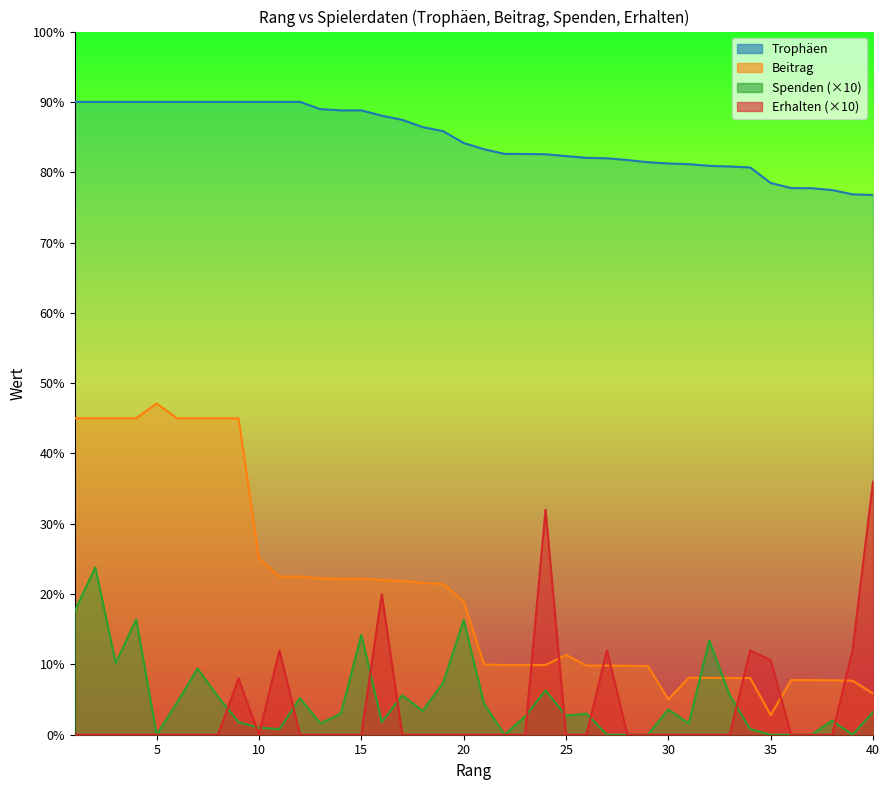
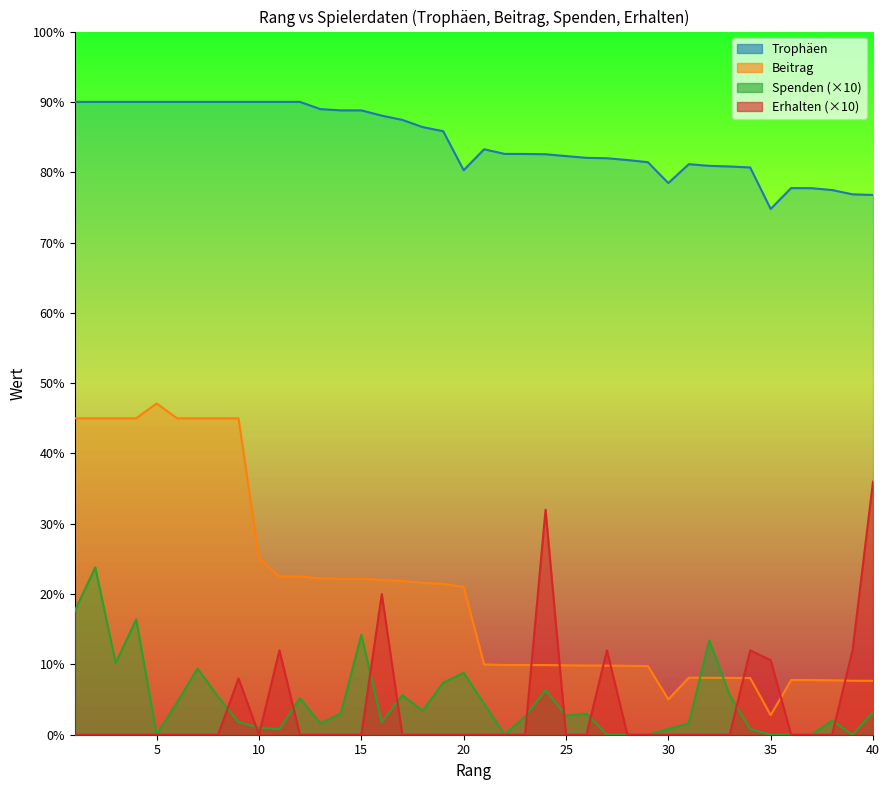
Trophäen, 20: 84% -> 80%
Beitrag, 20: 19% -> 21%
Spenden (×10), 20: 16% -> 9%
Beitrag, 25: 11% -> 10%
Trophäen, 30: 81% -> 78%
Spenden (×10), 30: 4% -> 1%
Trophäen, 35: 78% -> 75%
Beitrag, 40: 6% -> 8%
